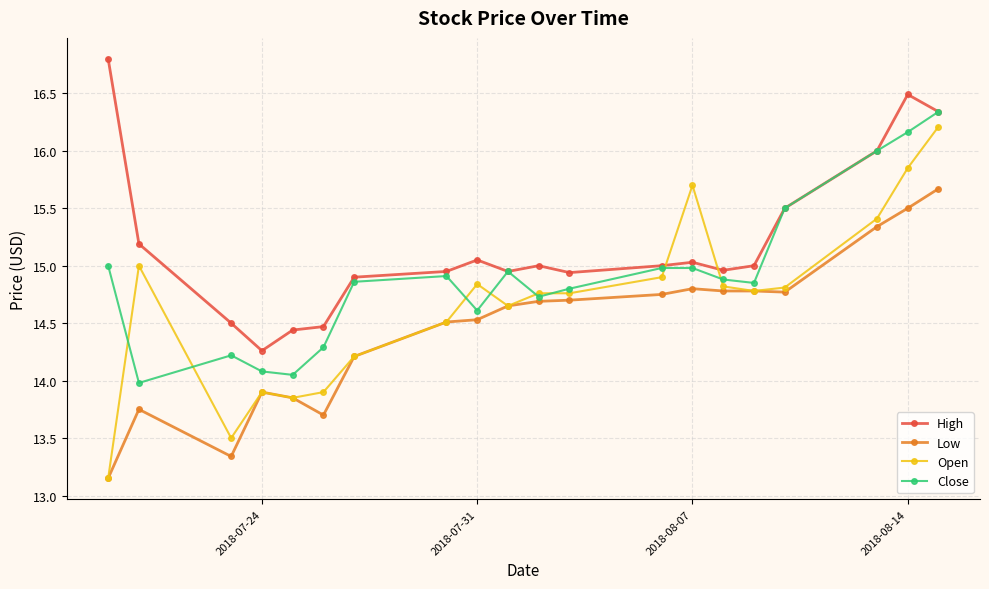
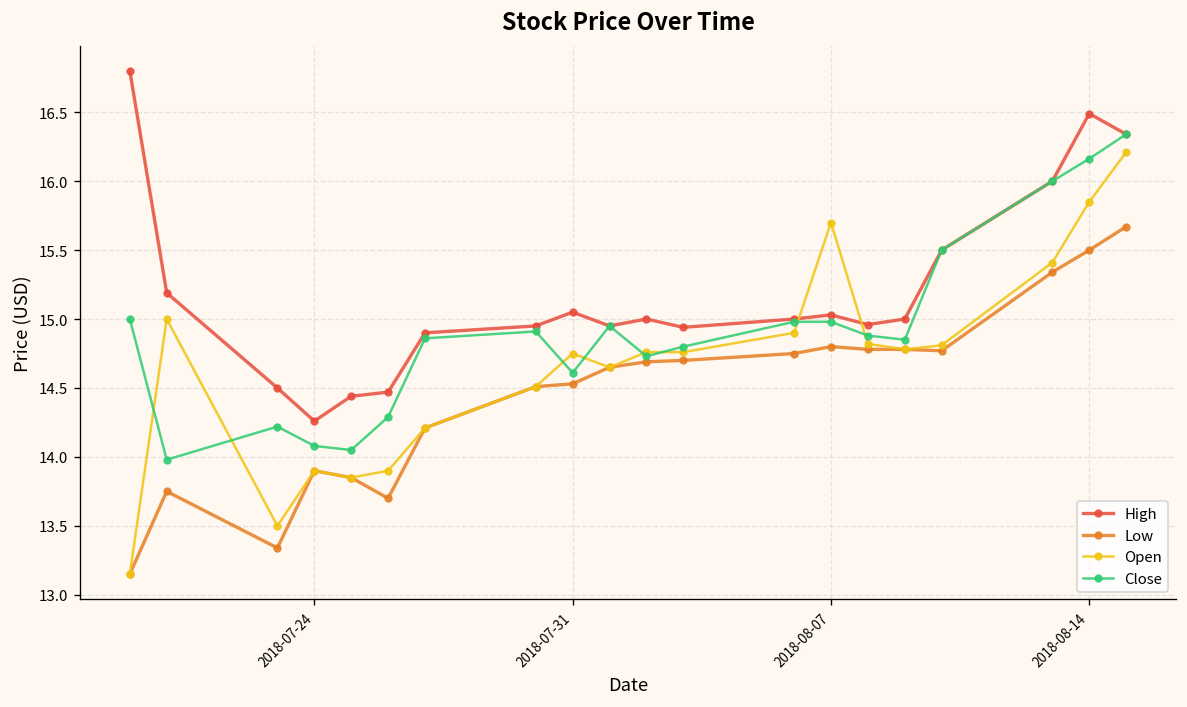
Open, 2018-07-31: 14.84 -> 14.75
